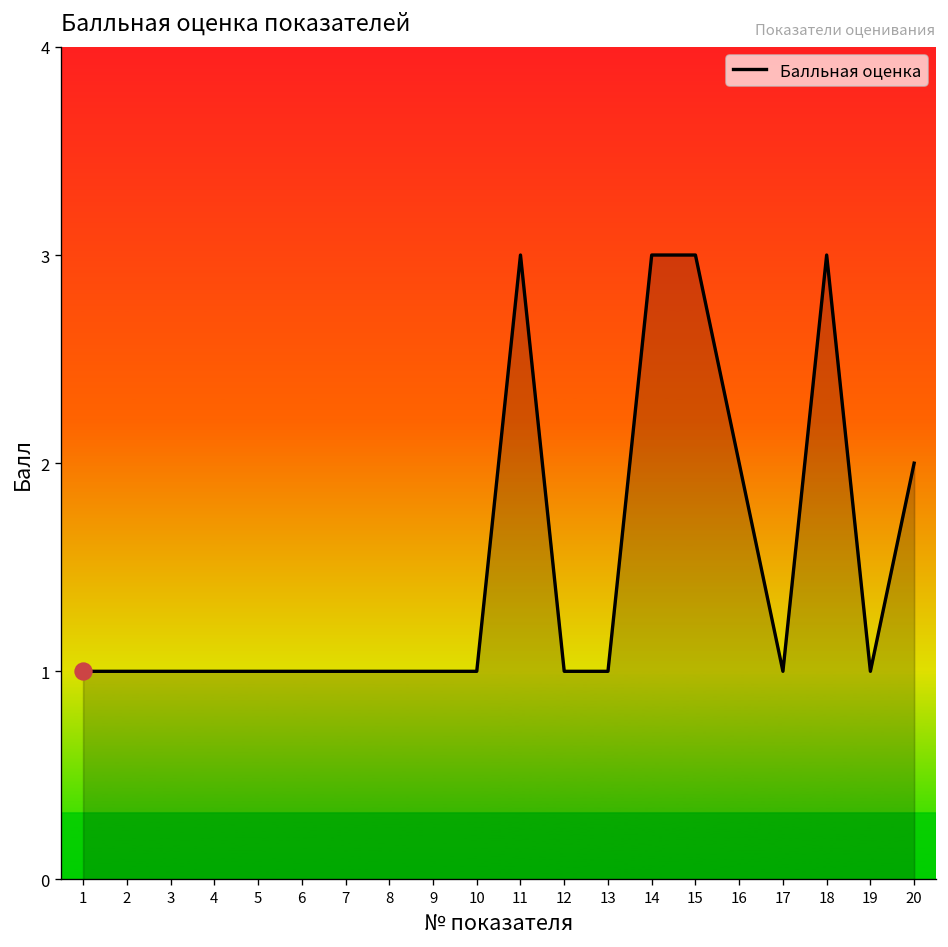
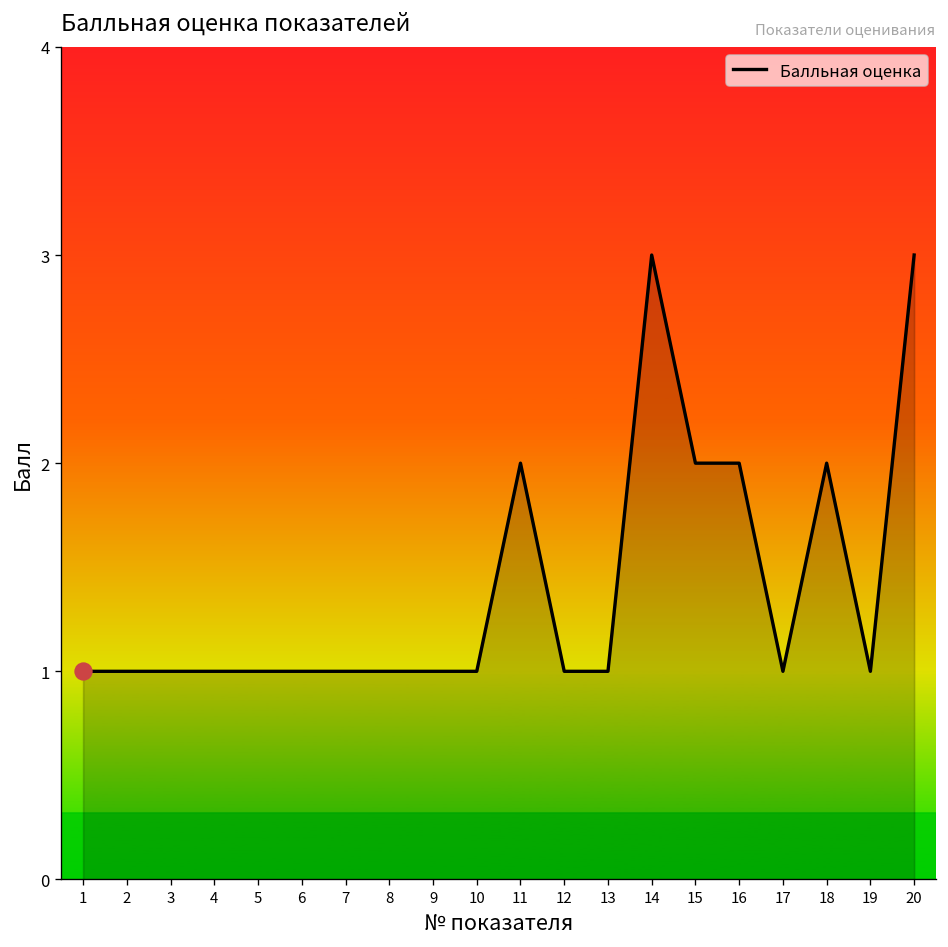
Балльная оценка, 11: 3 -> 2
Балльная оценка, 15: 3 -> 2
Балльная оценка, 18: 3 -> 2
Балльная оценка, 20: 2 -> 3
